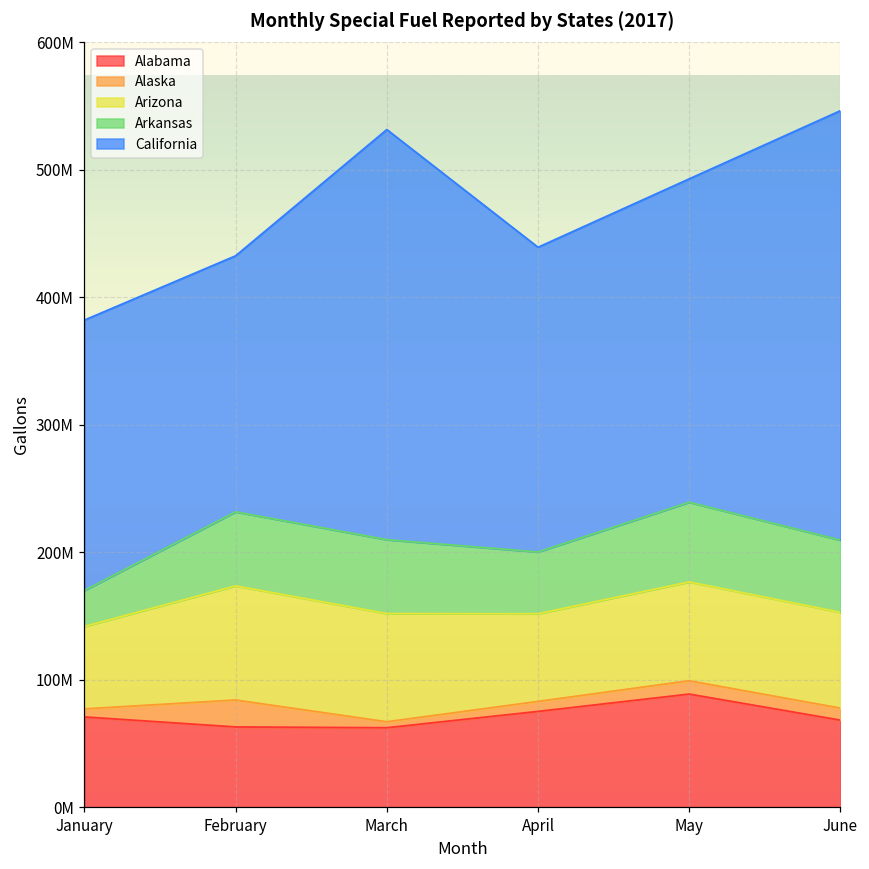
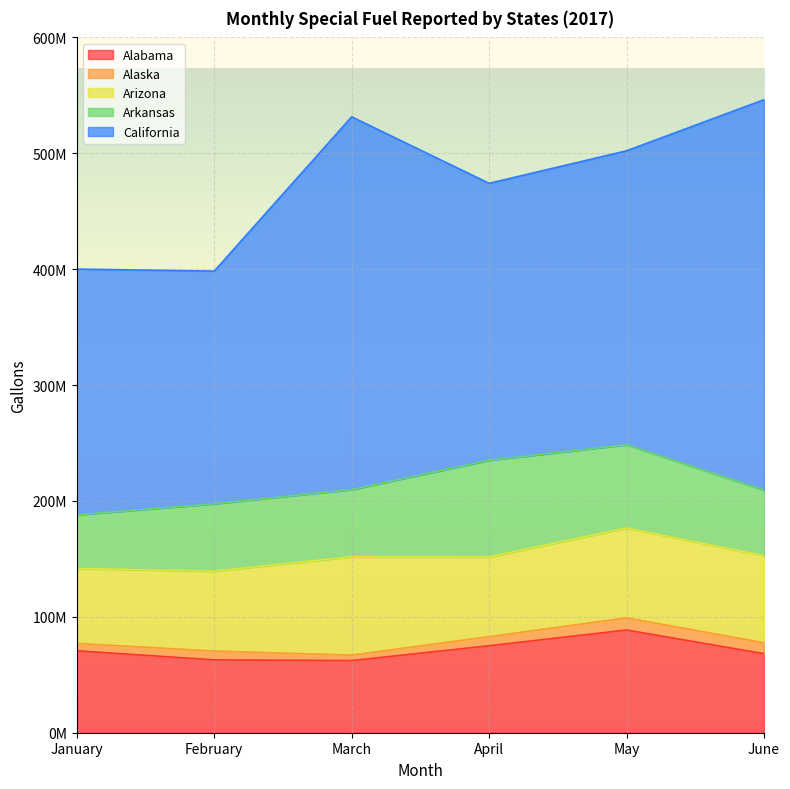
Arkansas, January: 28000000 -> 46000000
Alaska, February: 21000000 -> 8000000
Arizona, February: 90000000 -> 69000000
Arkansas, April: 48000000 -> 83000000
Arkansas, May: 63000000 -> 72000000
